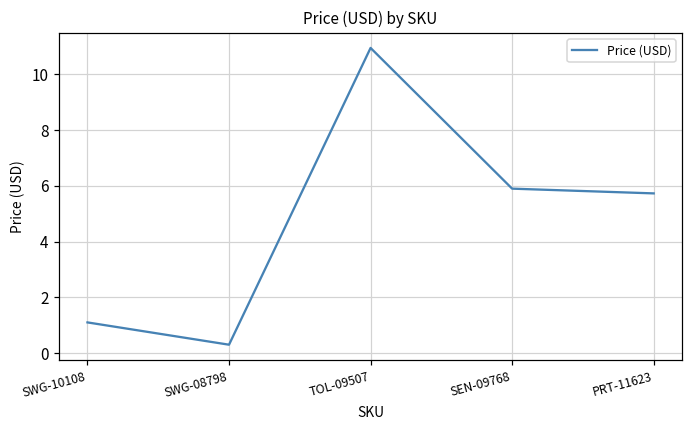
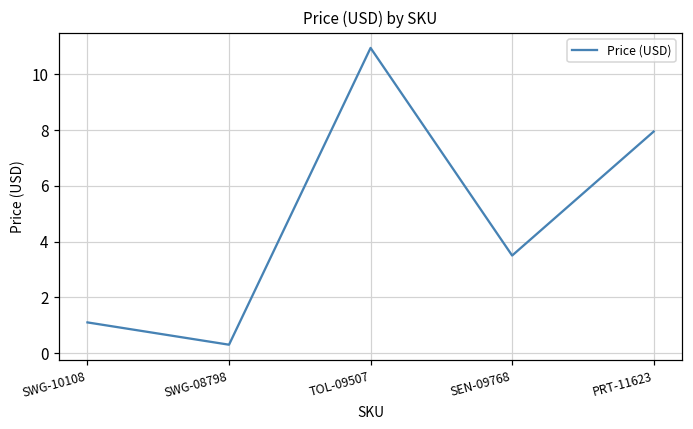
SEN-09768: 5.9 -> 3.5
PRT-11623: 5.7 -> 8.0
